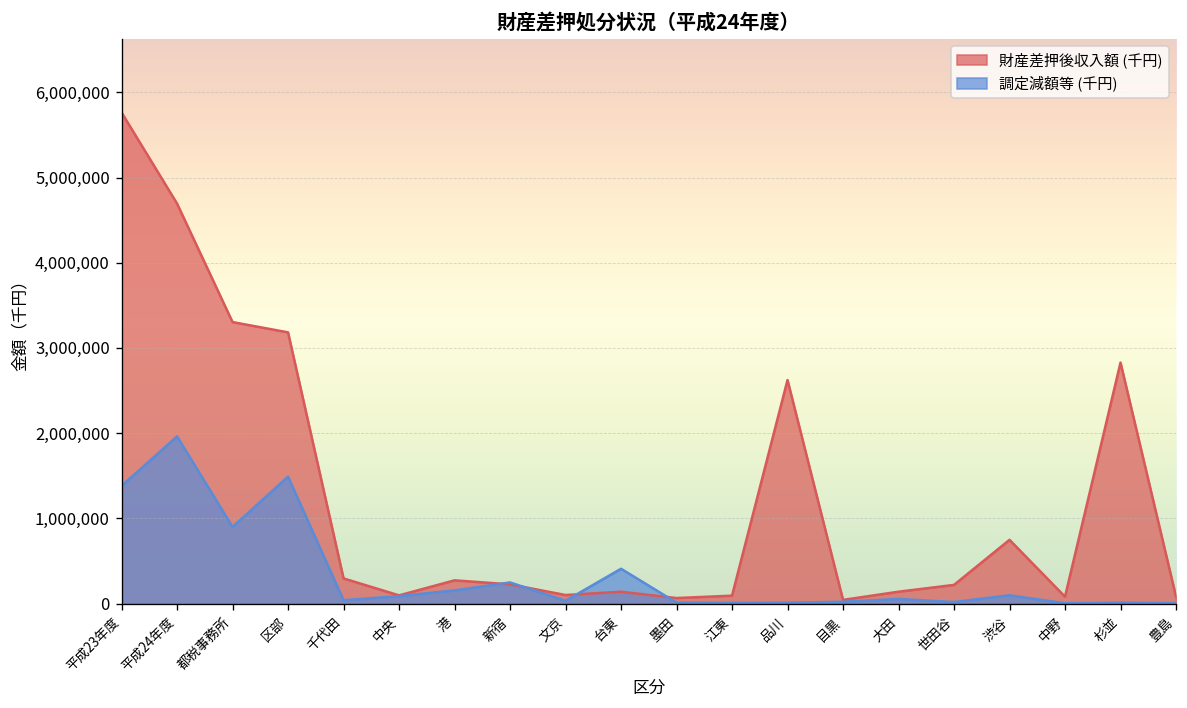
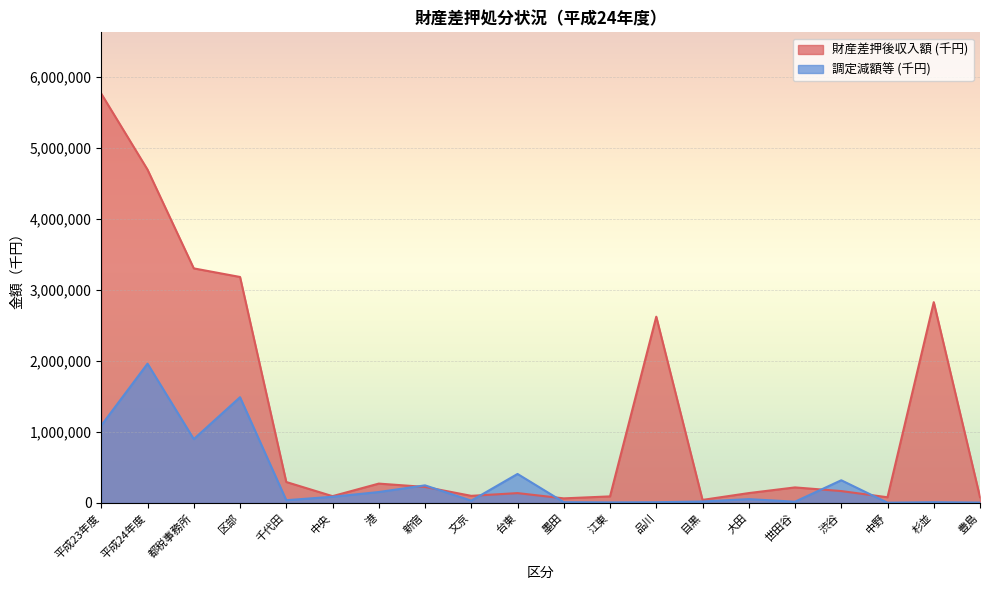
調定減額等 (千円), 平成23年度: 1,400,000 -> 1,100,000
財産差押後収入額 (千円), 渋谷: 700,000 -> 200,000
調定減額等 (千円), 渋谷: 100,000 -> 300,000
